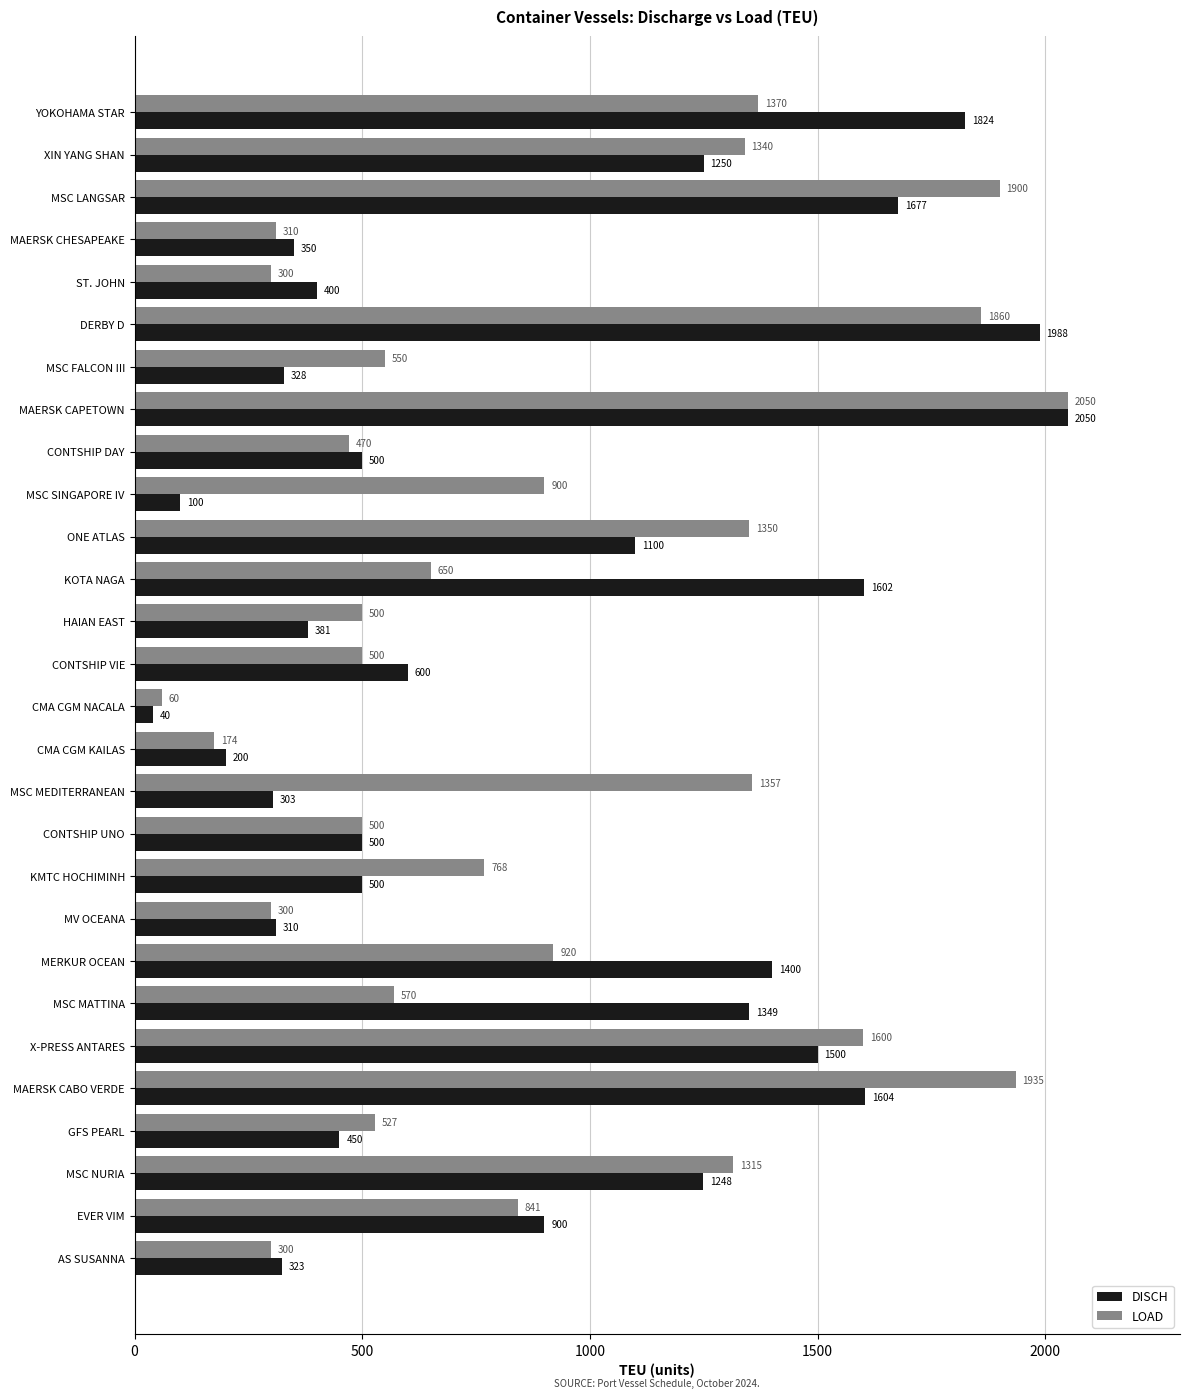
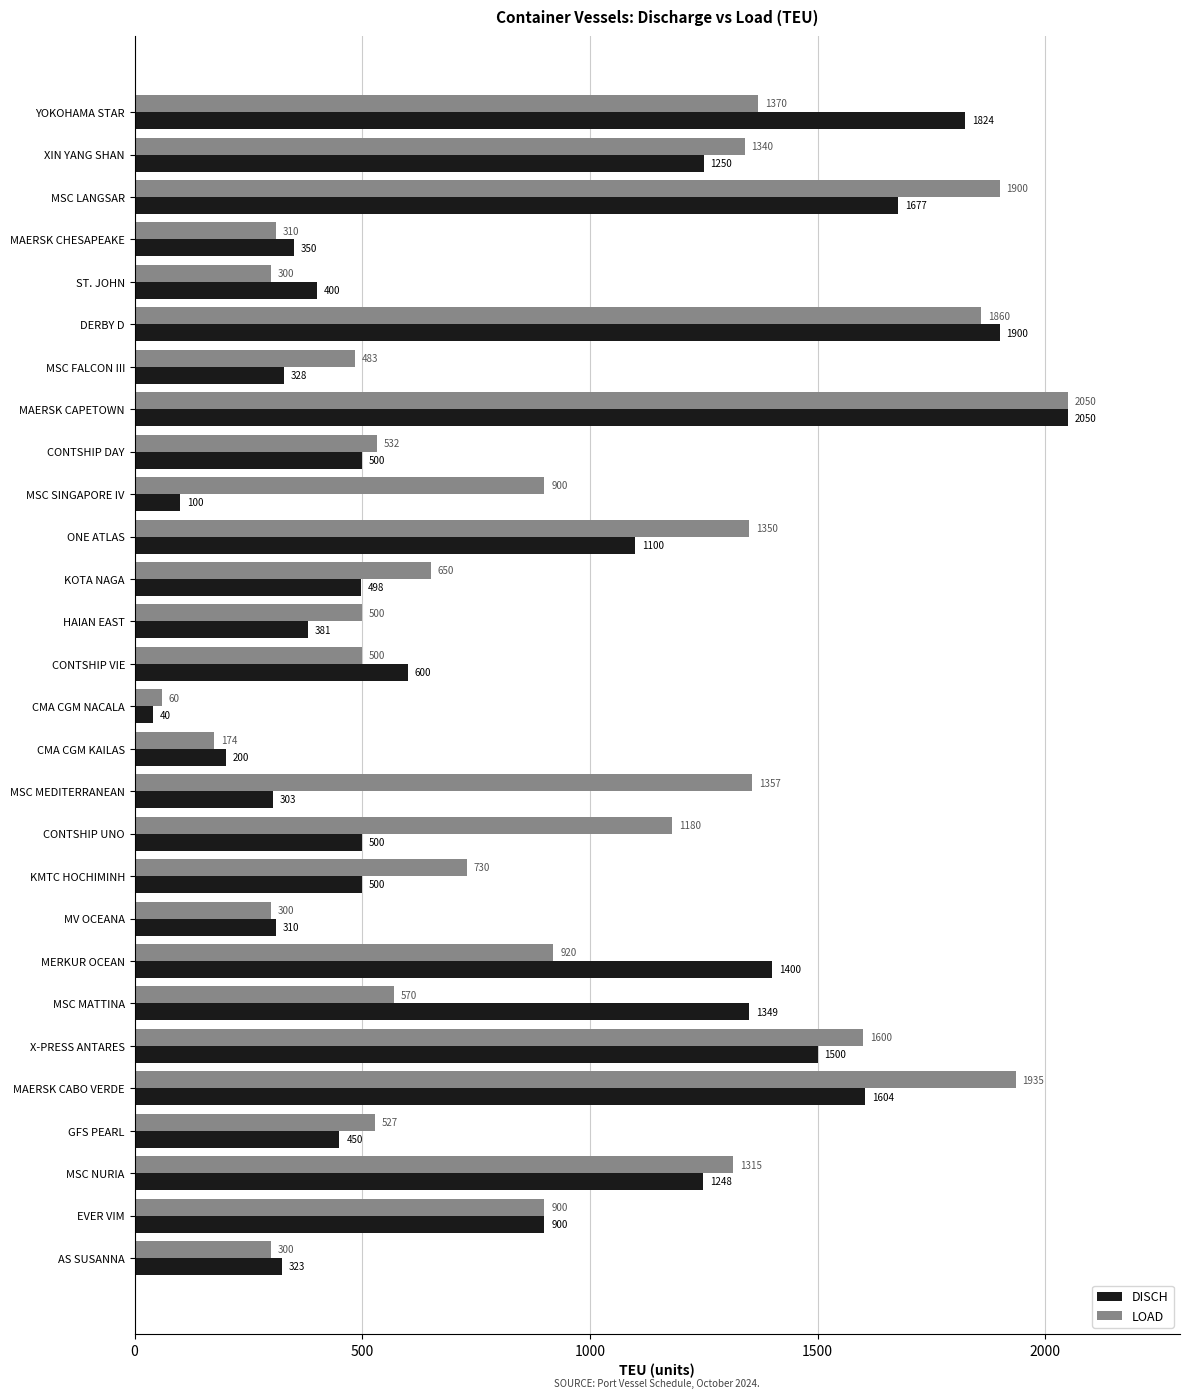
DISCH, DERBY D: 1988 -> 1900
LOAD, MSC FALCON III: 550 -> 483
LOAD, CONTSHIP DAY: 470 -> 532
DISCH, KOTA NAGA: 1602 -> 498
LOAD, CONTSHIP UNO: 500 -> 1180
LOAD, KMTC HOCHIMINH: 768 -> 730
LOAD, EVER VIM: 841 -> 900
